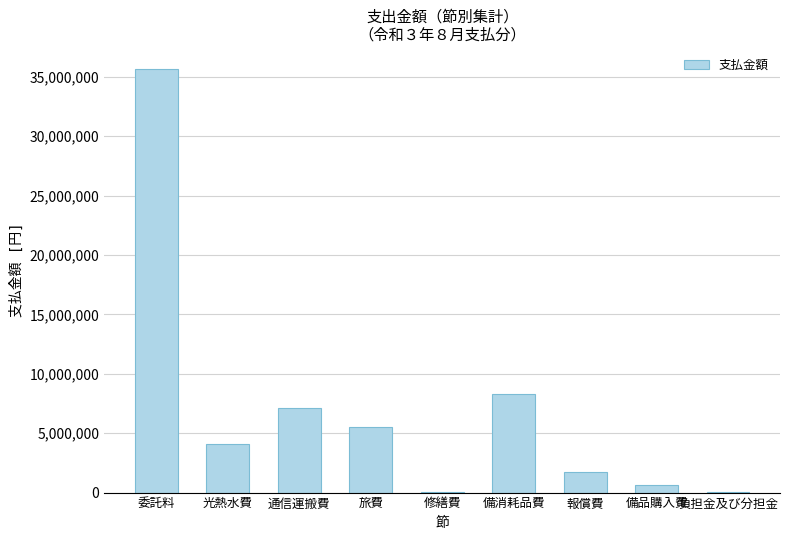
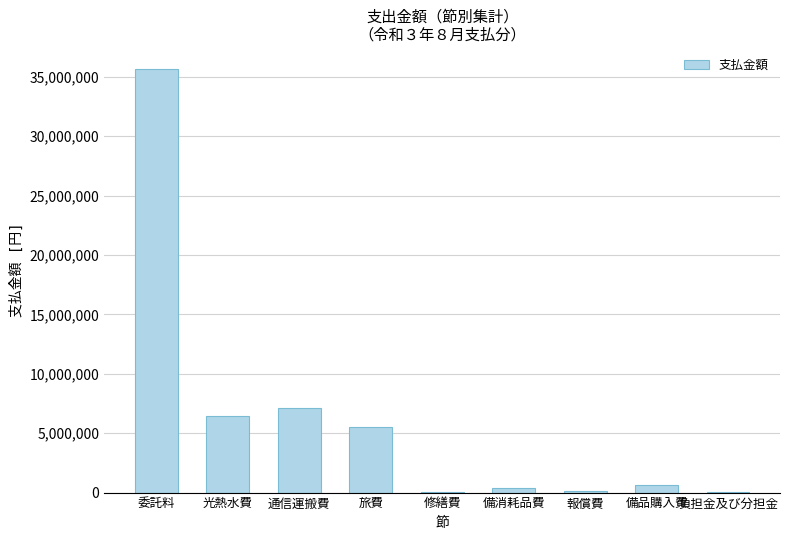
光熱水費: 4,100,000 -> 6,500,000
備消耗品費: 8,300,000 -> 400,000
報償費: 1,700,000 -> 100,000
